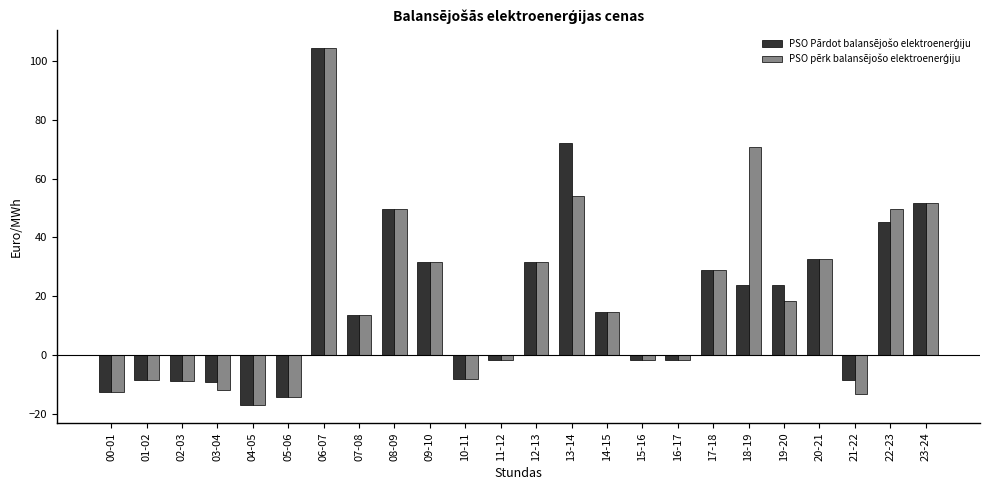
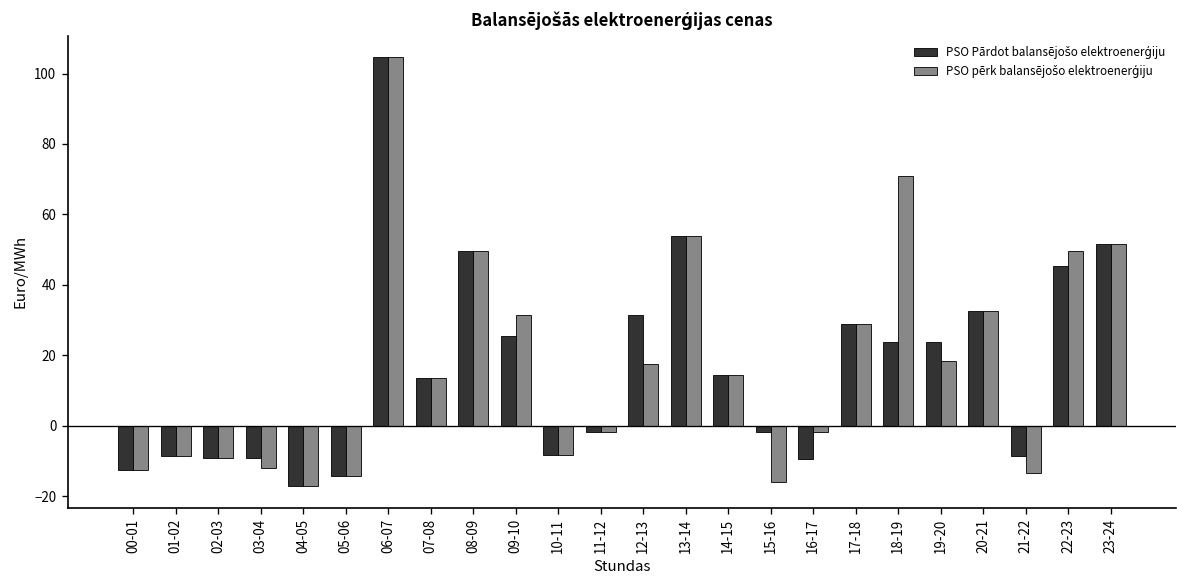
PSO Pārdot balansējošo elektroenerģiju, 09-10: 31 -> 25
PSO pērk balansējošo elektroenerģiju, 12-13: 32 -> 18
PSO Pārdot balansējošo elektroenerģiju, 13-14: 72 -> 54
PSO pērk balansējošo elektroenerģiju, 15-16: -2 -> -16
PSO Pārdot balansējošo elektroenerģiju, 16-17: -2 -> -10
